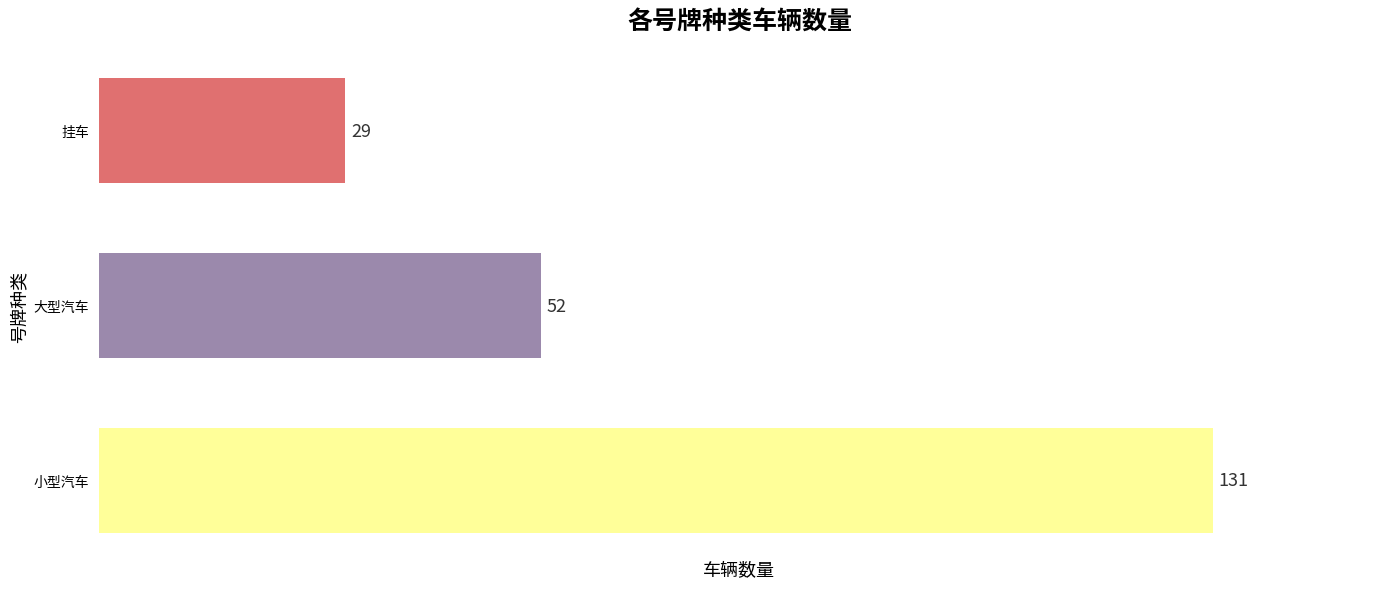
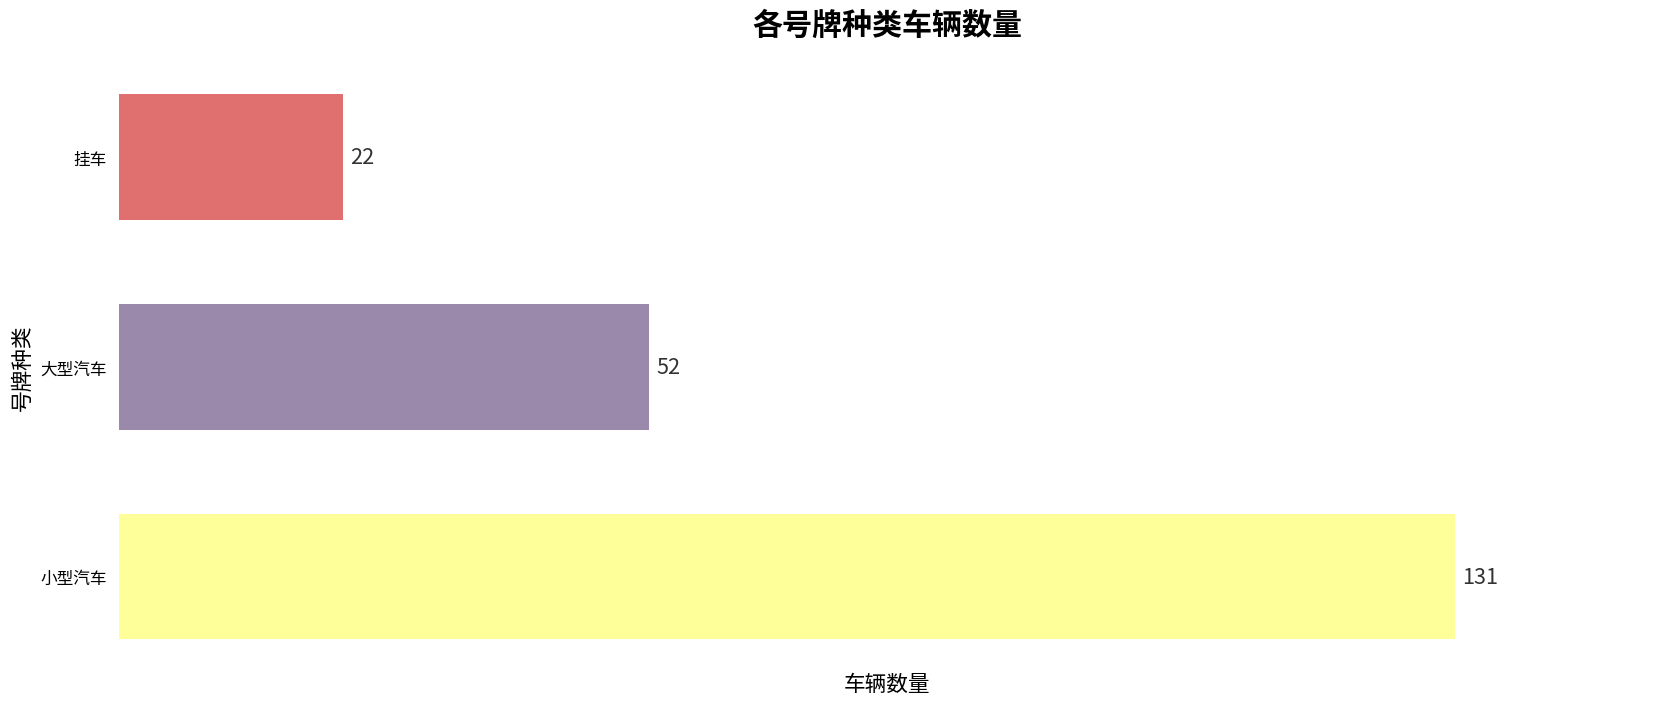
挂车: 29 -> 22
